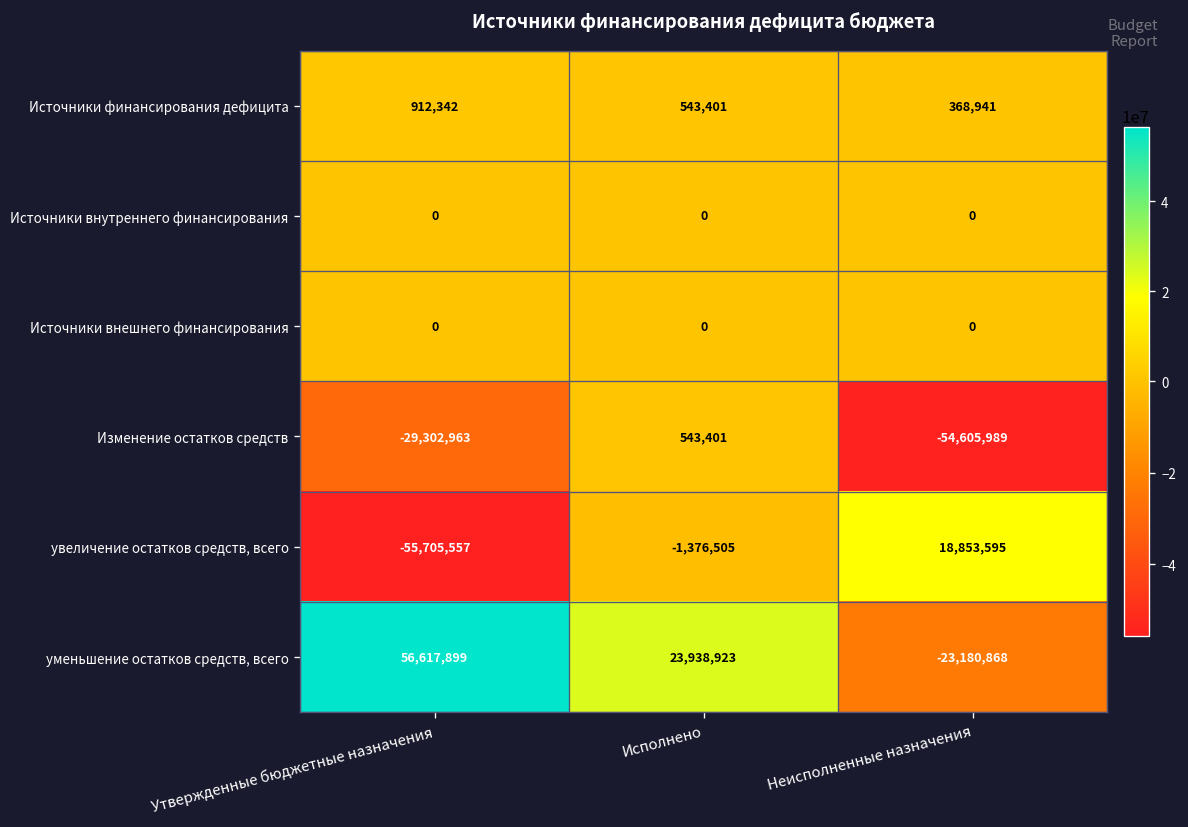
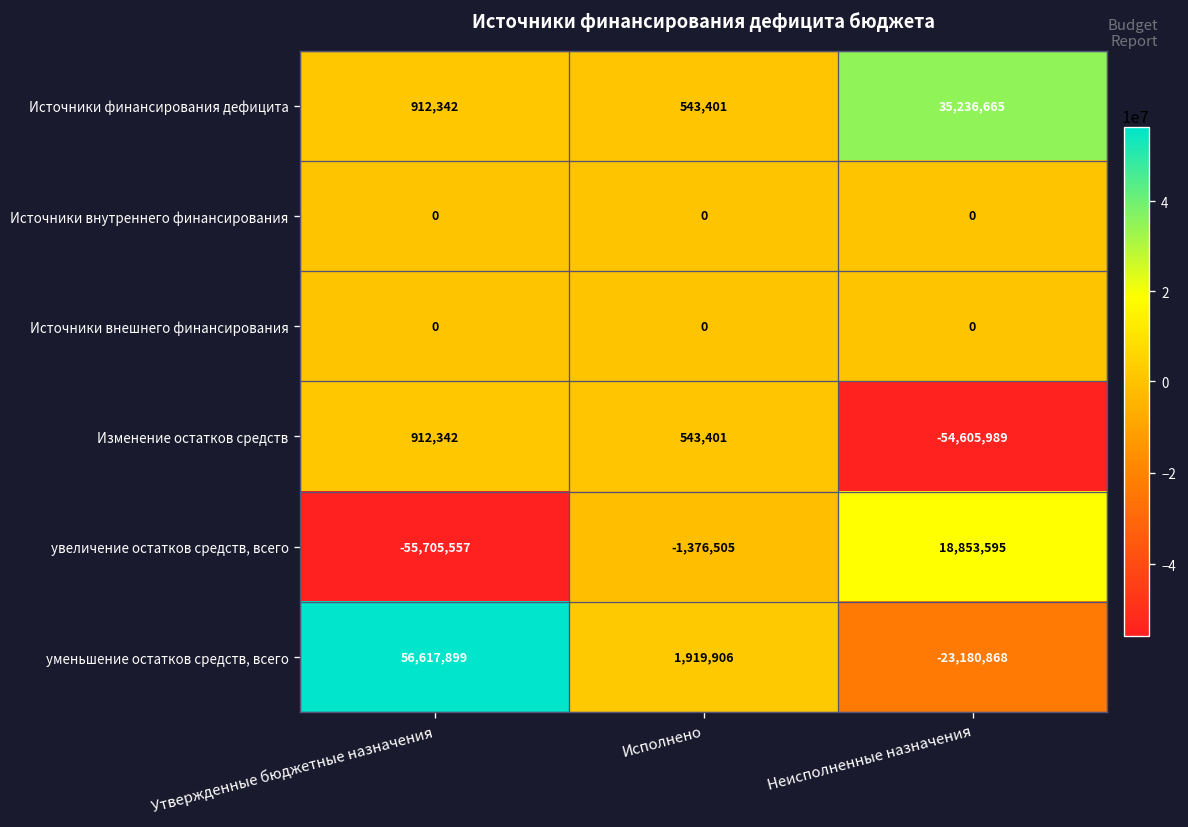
Источники финансирования дефицита, Неисполненные назначения: 368,941 -> 35,236,665
Изменение остатков средств, Утвержденные бюджетные назначения: -29,302,963 -> 912,342
уменьшение остатков средств, всего, Исполнено: 23,938,923 -> 1,919,906
